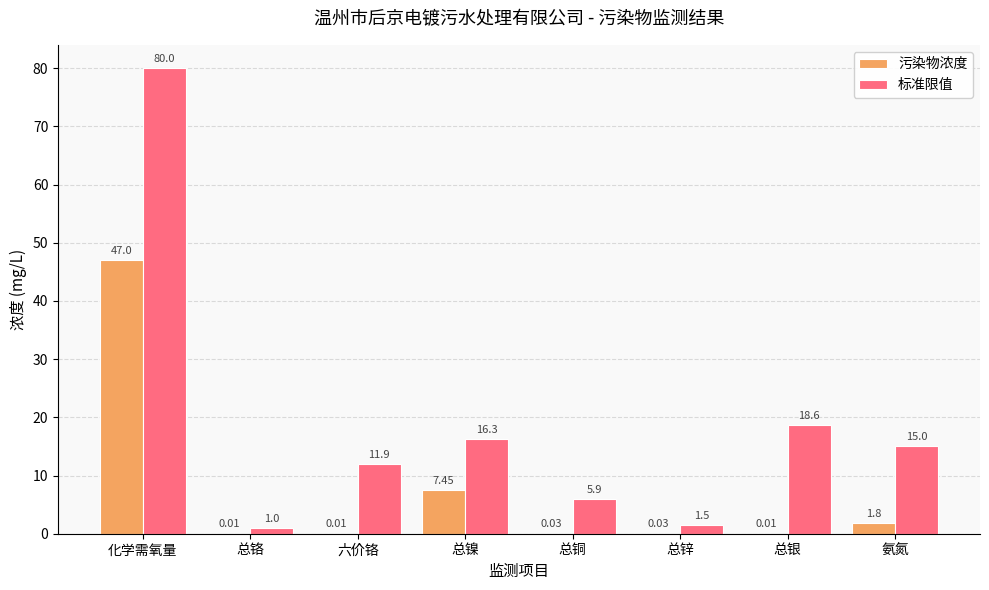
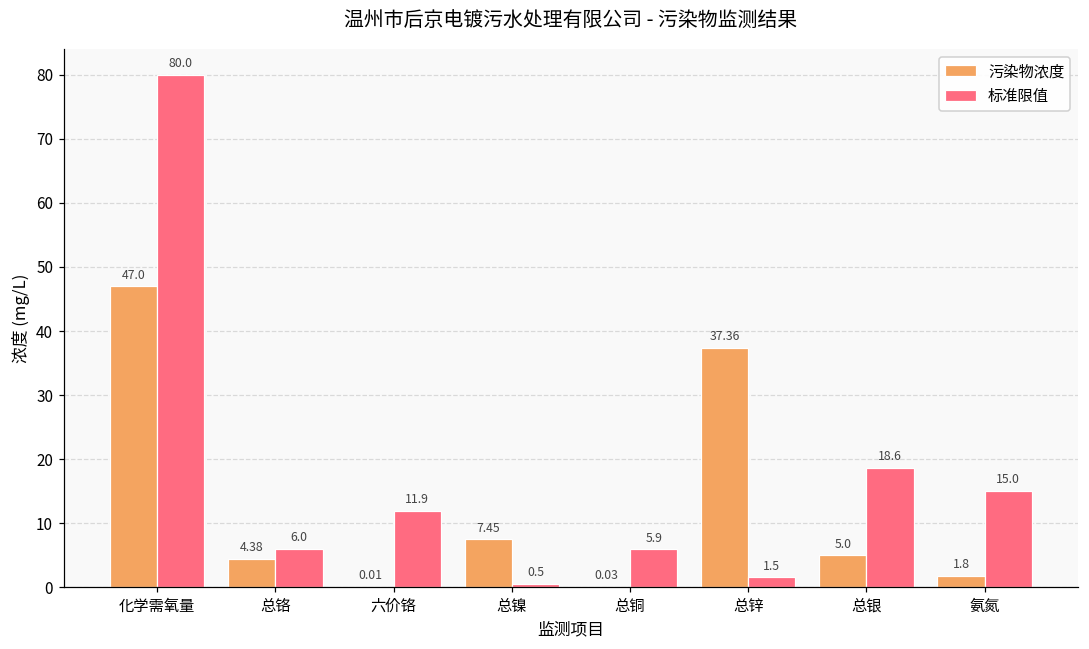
污染物浓度, 总铬: 0.01 -> 4.38
标准限值, 总铬: 1.0 -> 6.0
标准限值, 总镍: 16.3 -> 0.5
污染物浓度, 总锌: 0.03 -> 37.36
污染物浓度, 总银: 0.01 -> 5.0
